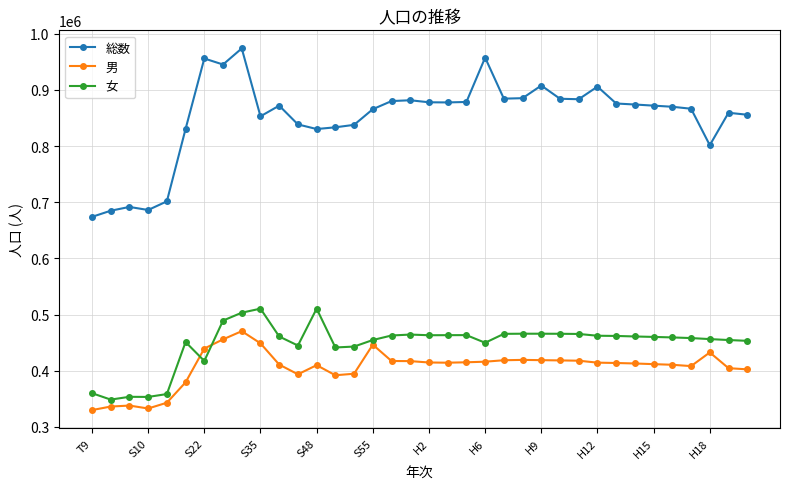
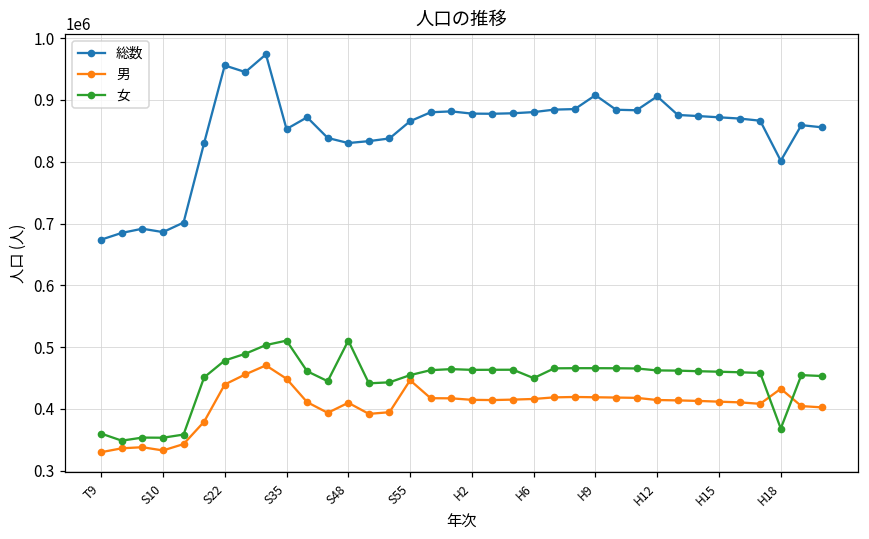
女, S22: 420000 -> 480000
総数, H6: 960000 -> 880000
女, H18: 460000 -> 370000
